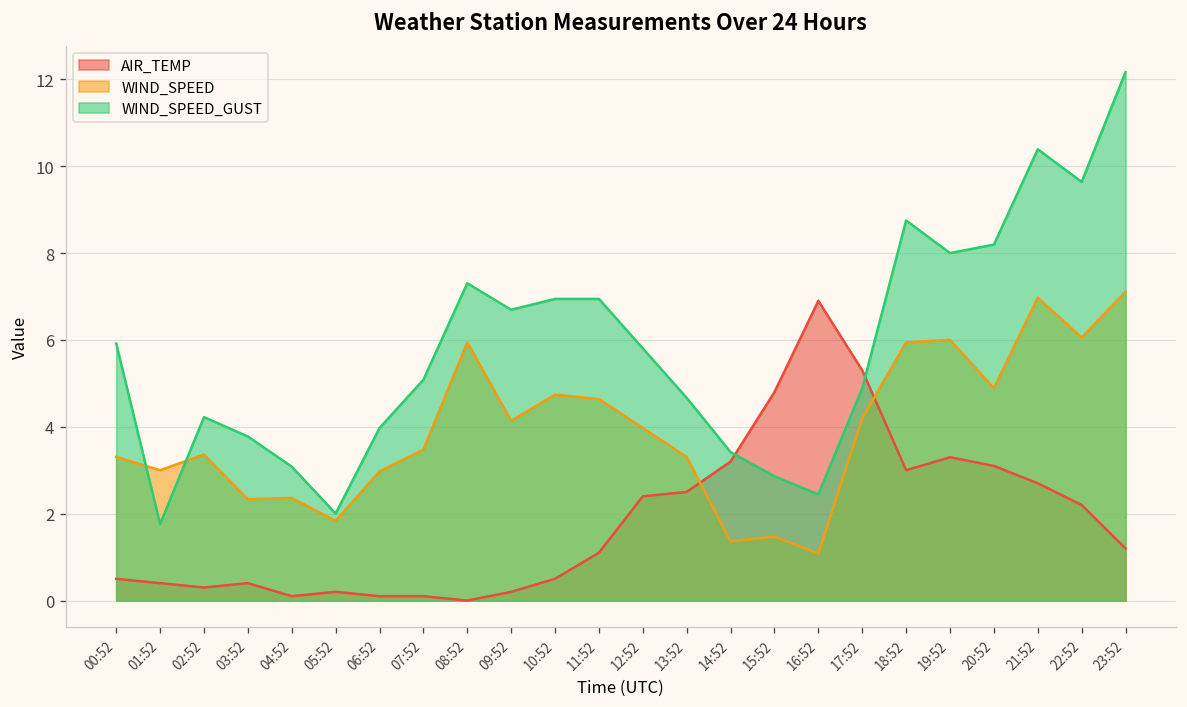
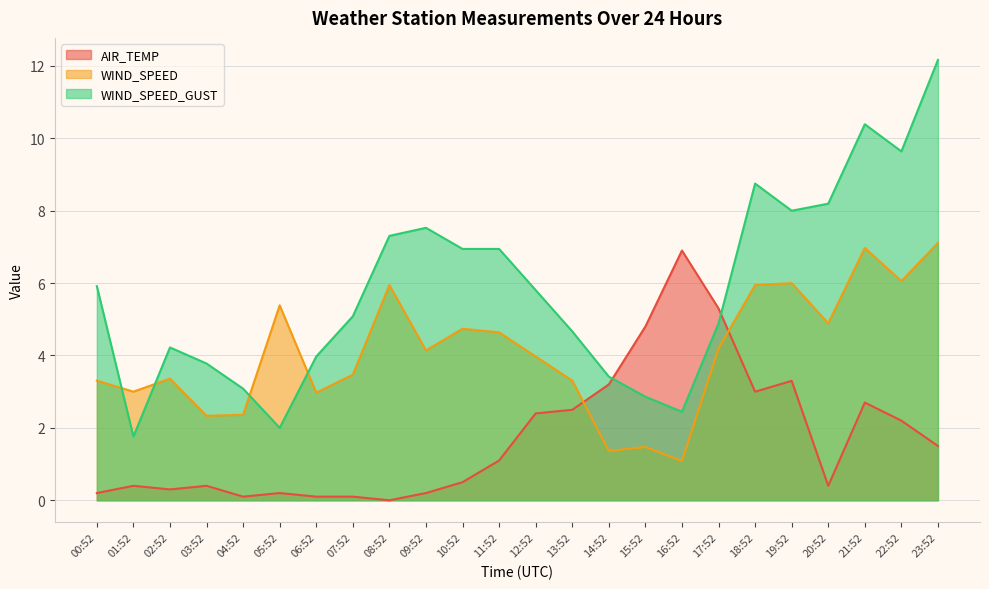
AIR_TEMP, 00:52: 0.5 -> 0.2
WIND_SPEED, 05:52: 1.8 -> 5.4
WIND_SPEED_GUST, 09:52: 6.7 -> 7.5
AIR_TEMP, 20:52: 3.1 -> 0.4
AIR_TEMP, 23:52: 1.2 -> 1.5
